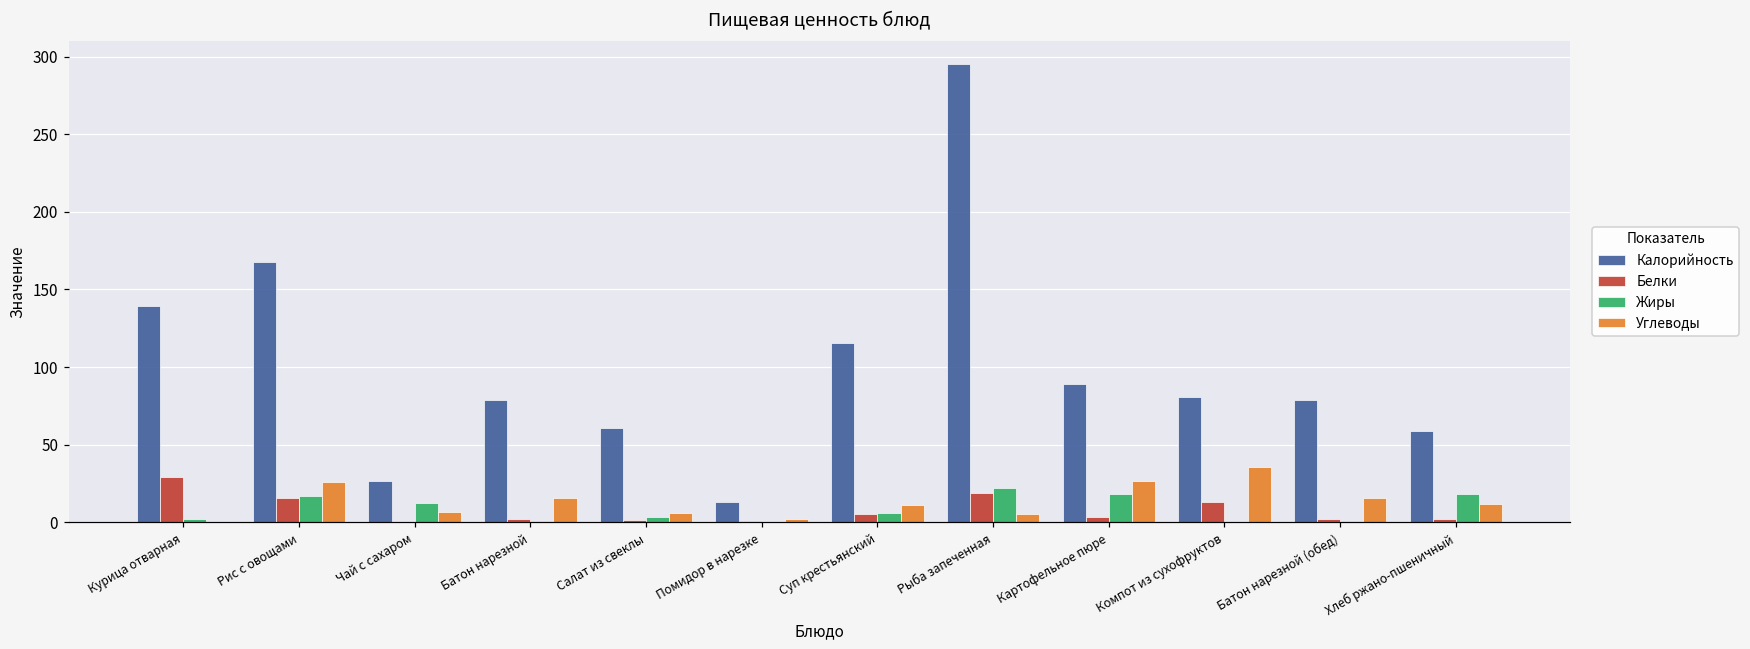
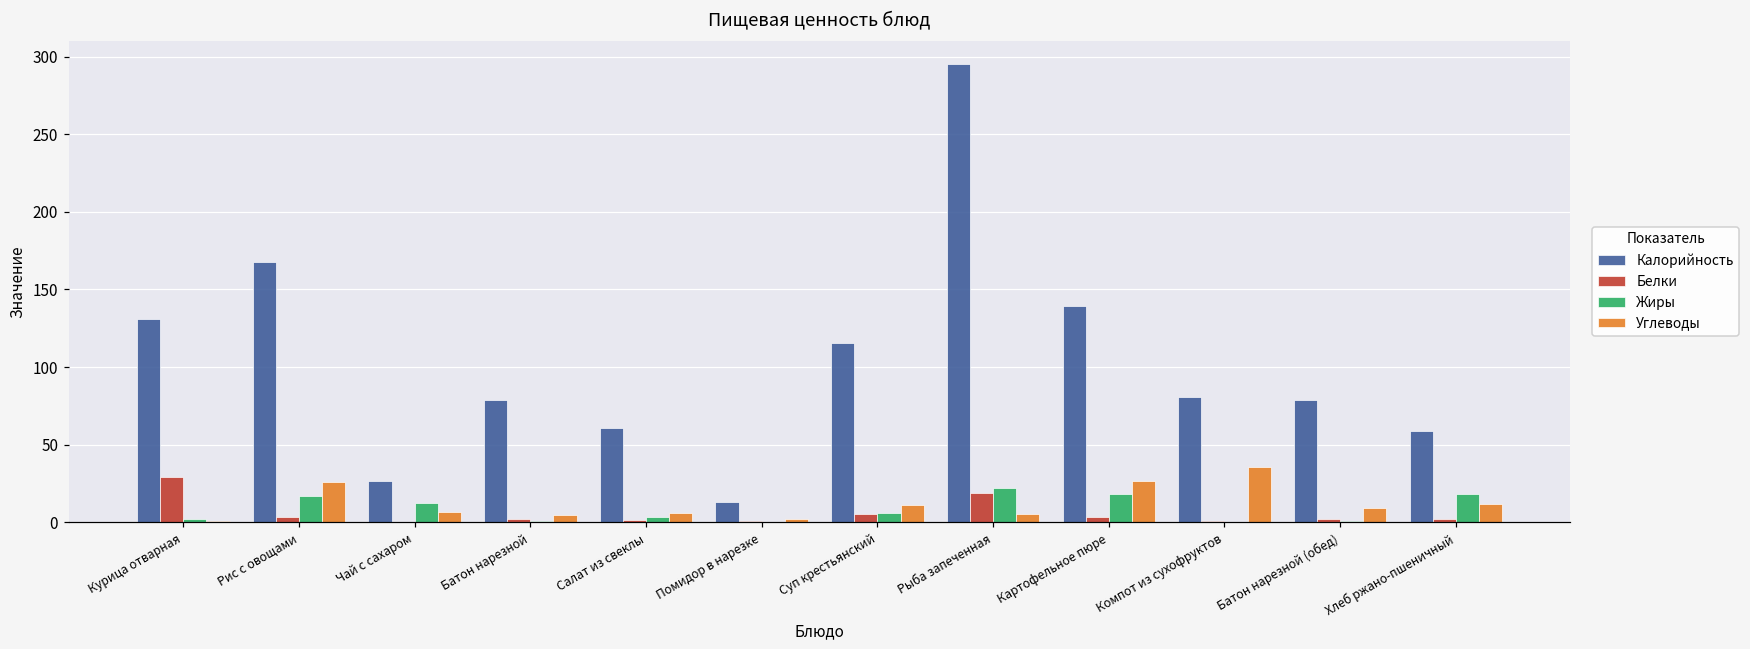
Калорийность, Курица отварная: 139 -> 131
Белки, Рис с овощами: 16 -> 3
Углеводы, Батон нарезной: 15 -> 5
Калорийность, Картофельное пюре: 89 -> 139
Белки, Компот из сухофруктов: 13 -> 1
Углеводы, Батон нарезной (обед): 15 -> 9
